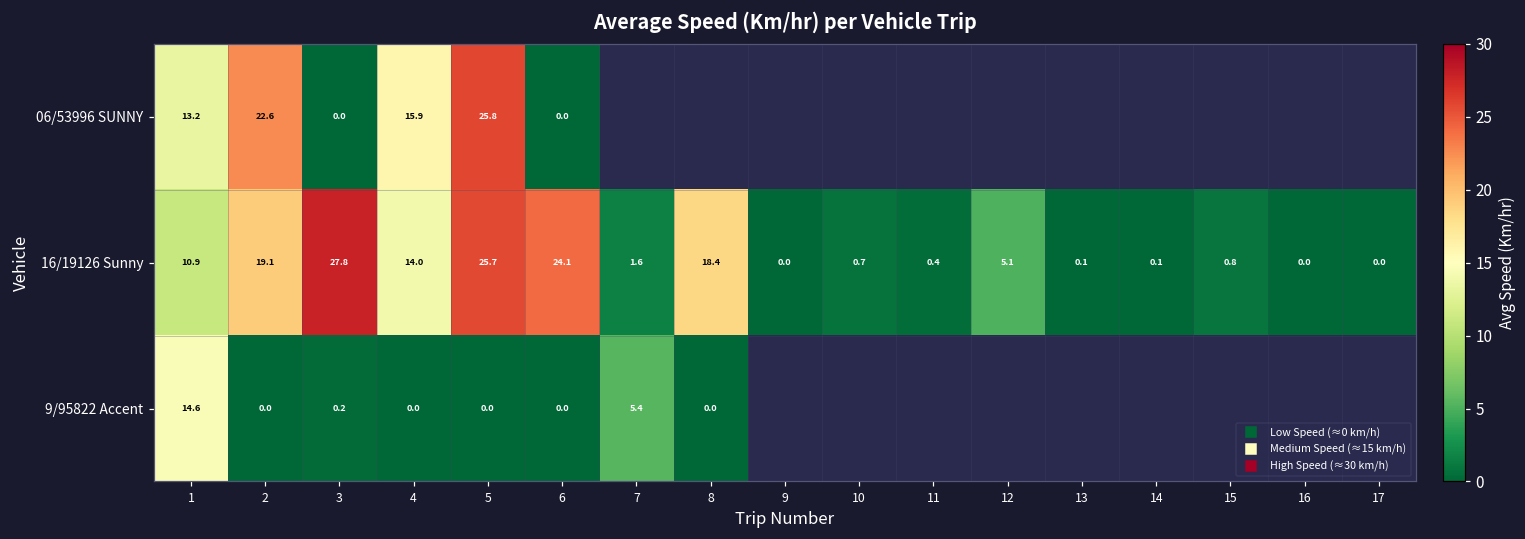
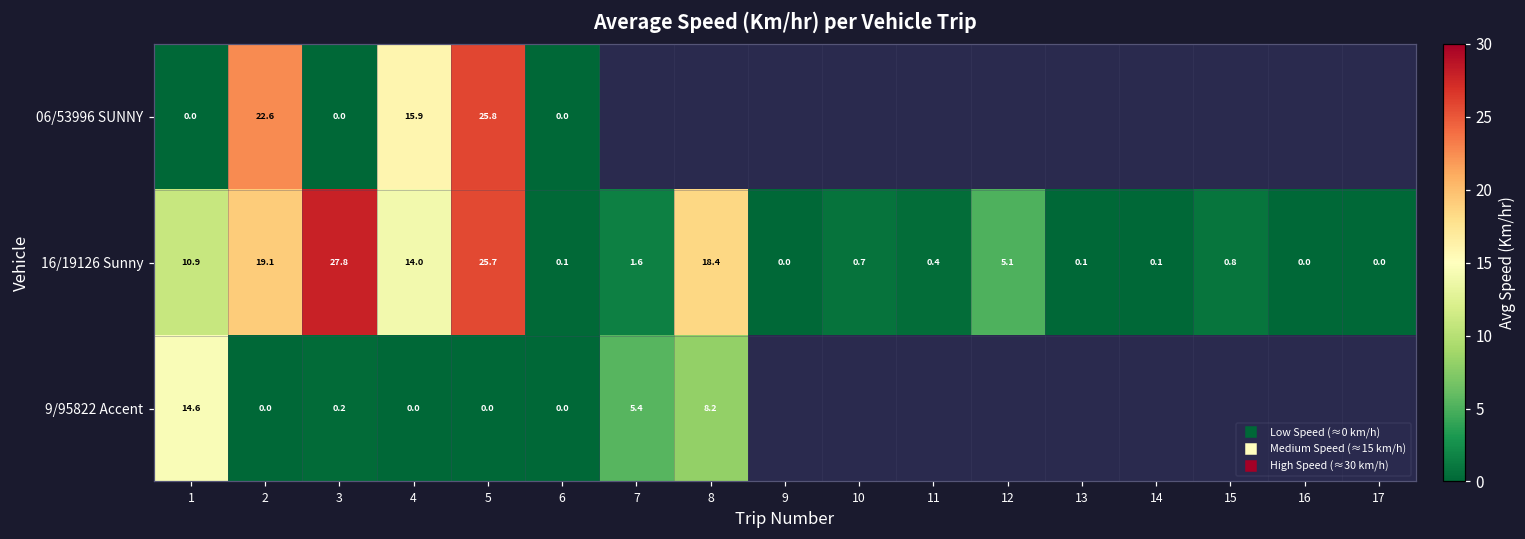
06/53996 SUNNY, 1: 13.2 -> 0.0
16/19126 Sunny, 6: 24.1 -> 0.1
9/95822 Accent, 8: 0.0 -> 8.2
